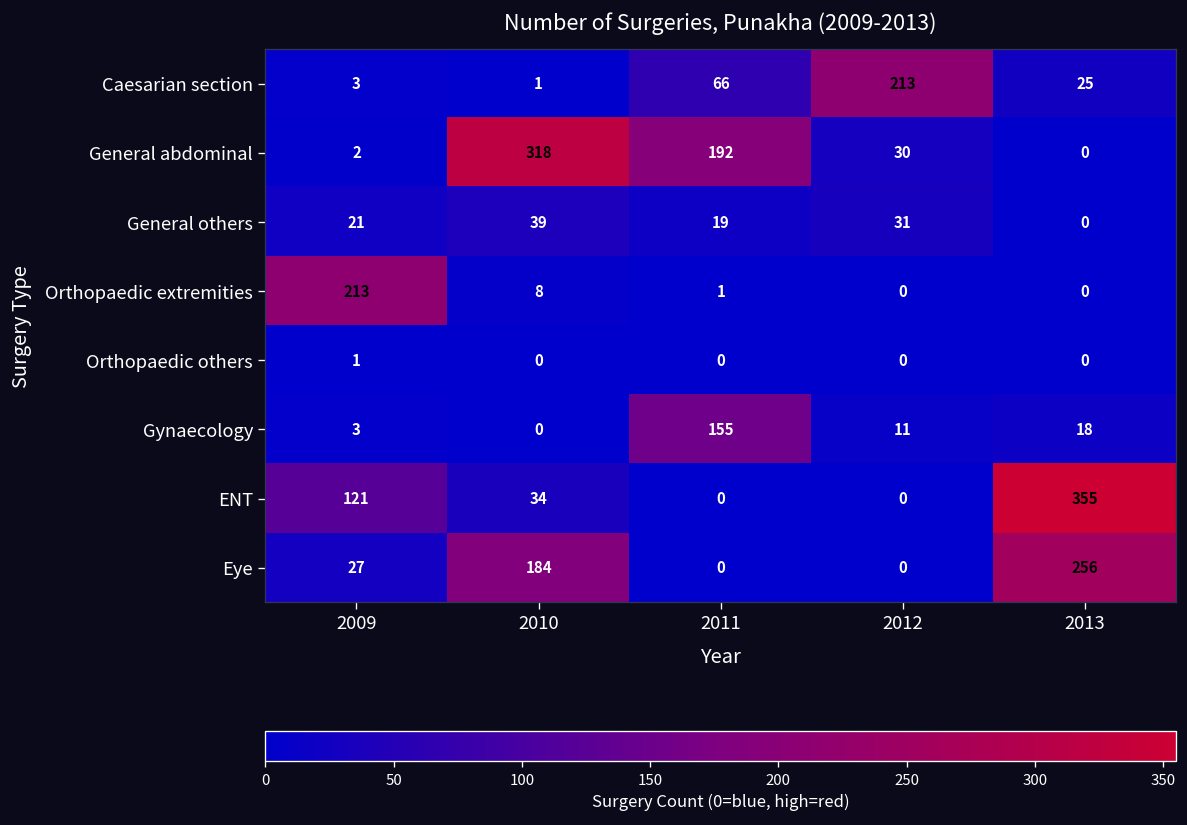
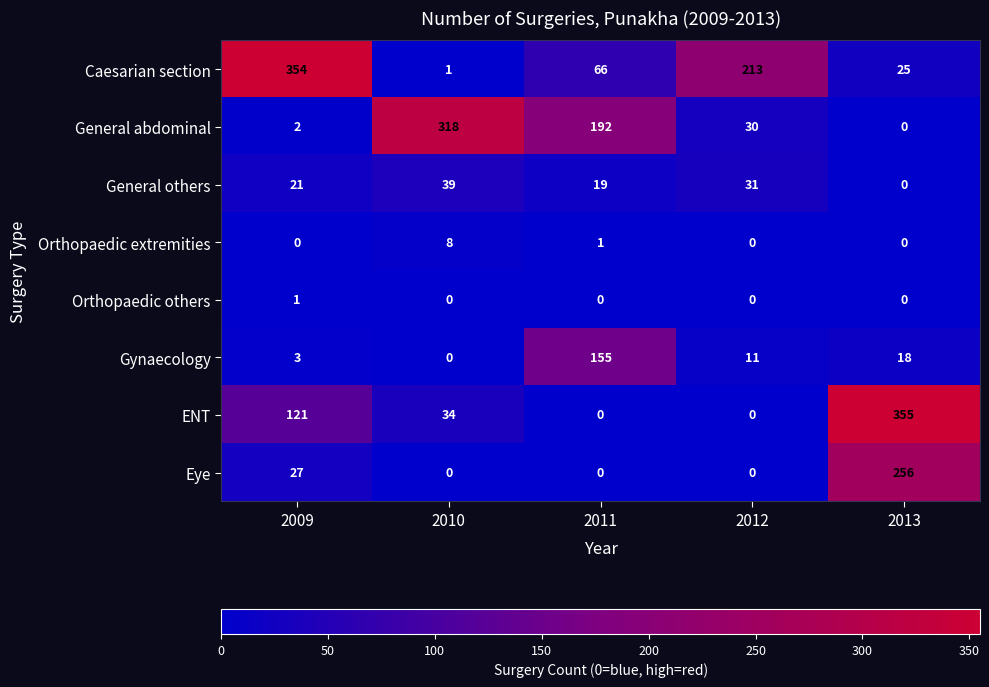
Caesarian section, 2009: 3 -> 354
Orthopaedic extremities, 2009: 213 -> 0
Eye, 2010: 184 -> 0
